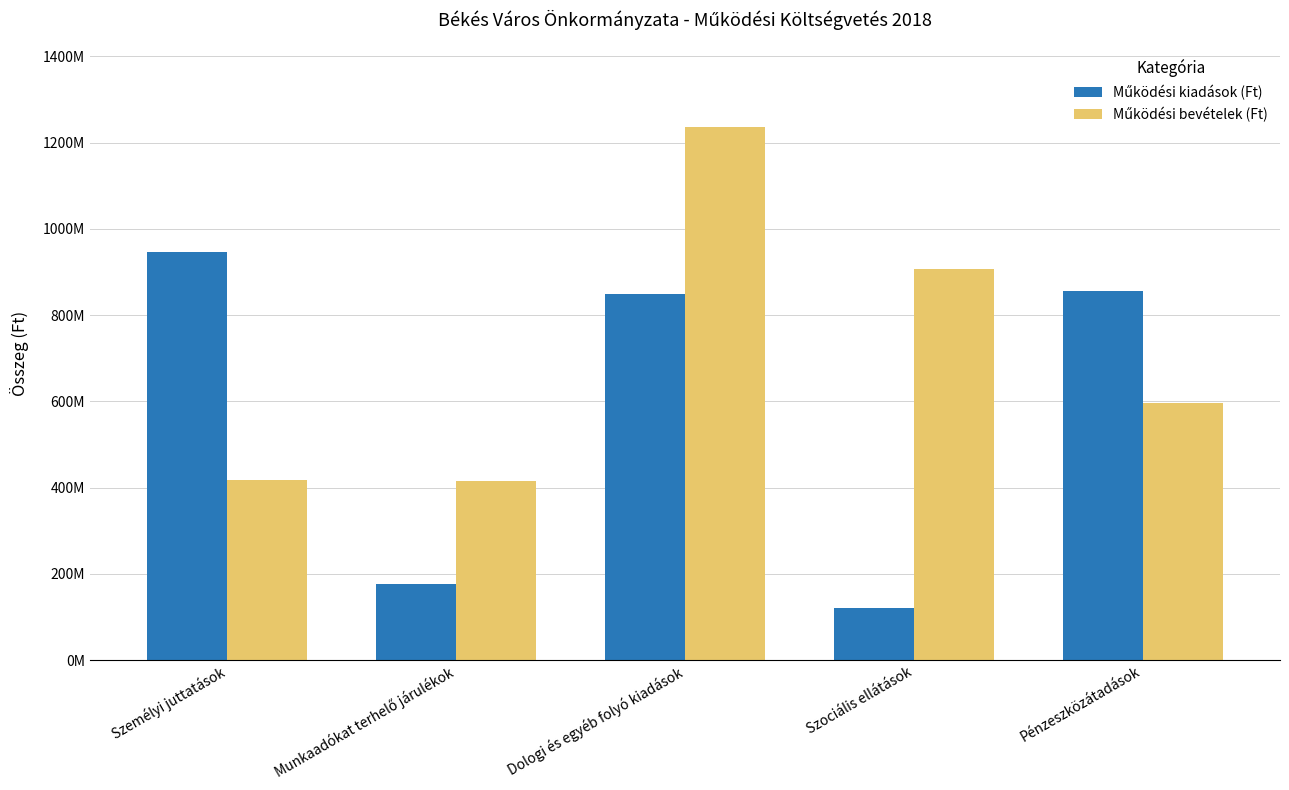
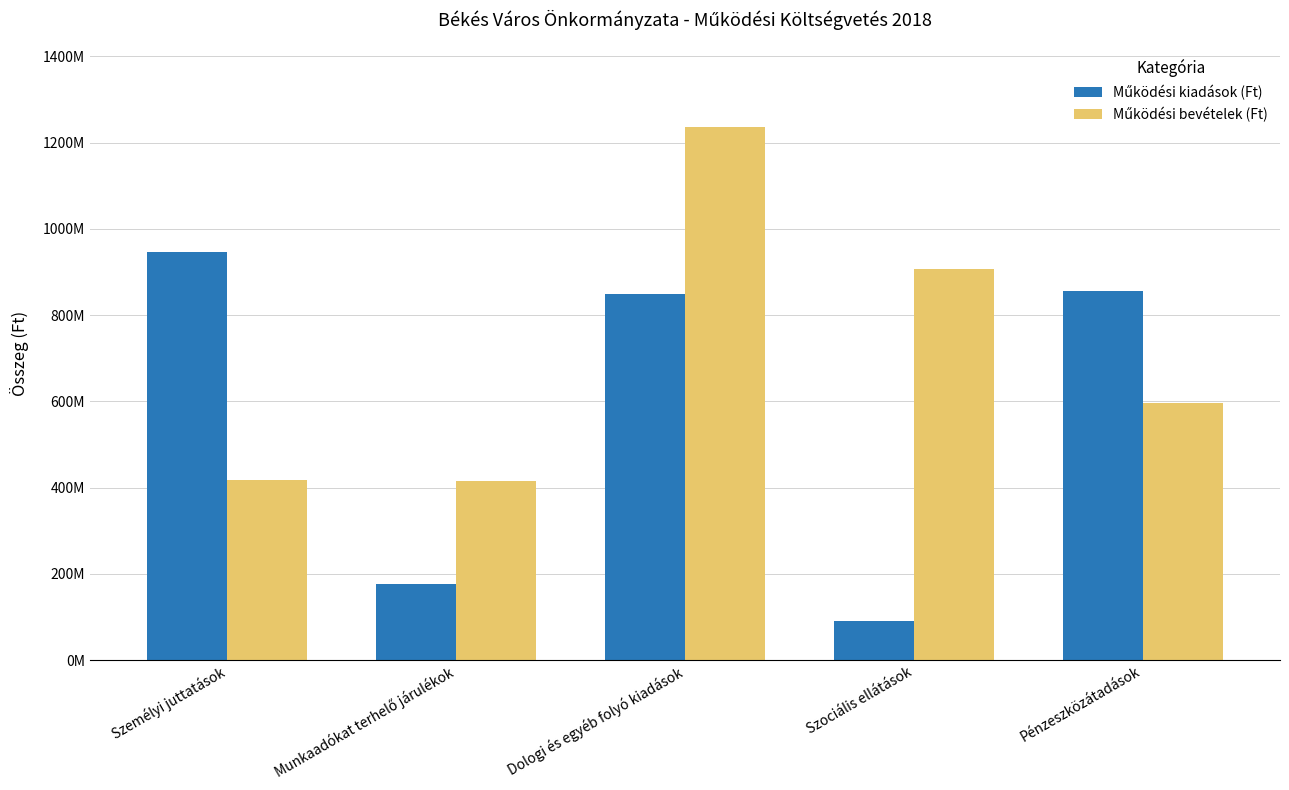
Működési kiadások (Ft), Szociális ellátások: 120000000 -> 90000000
